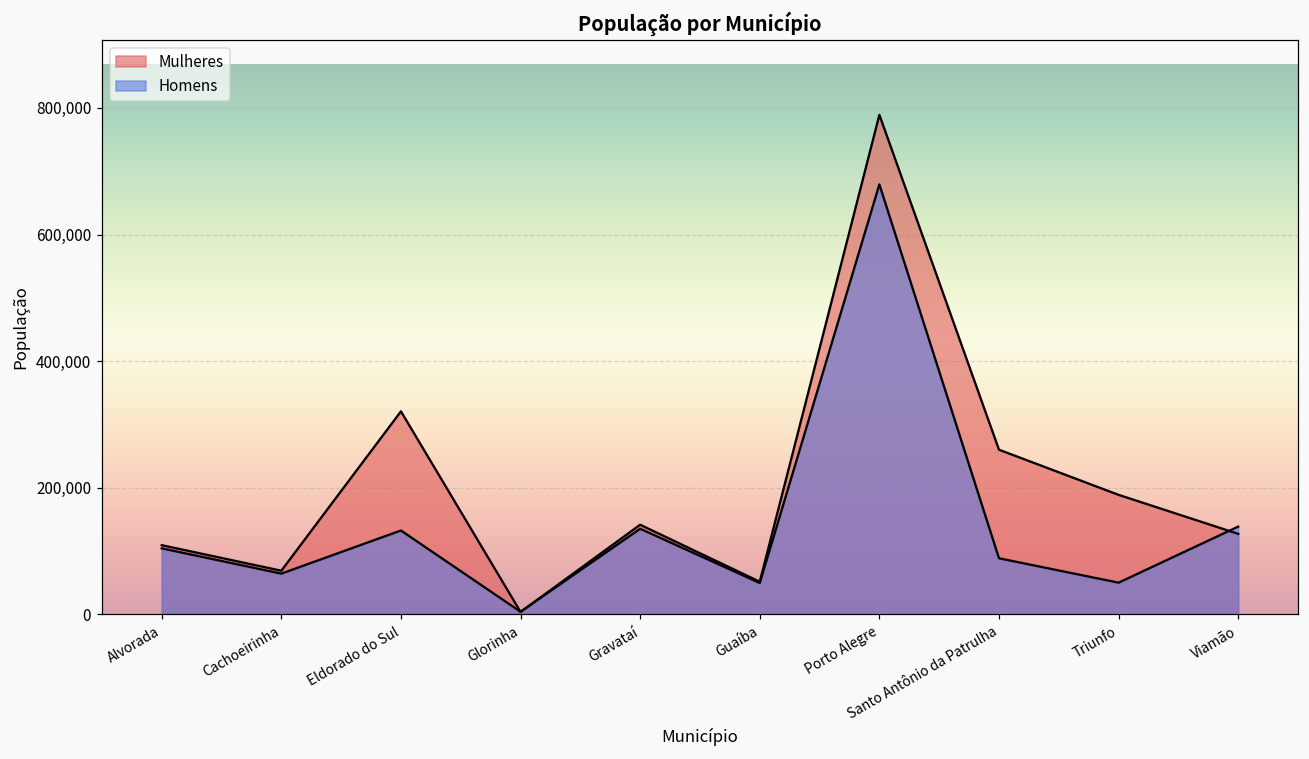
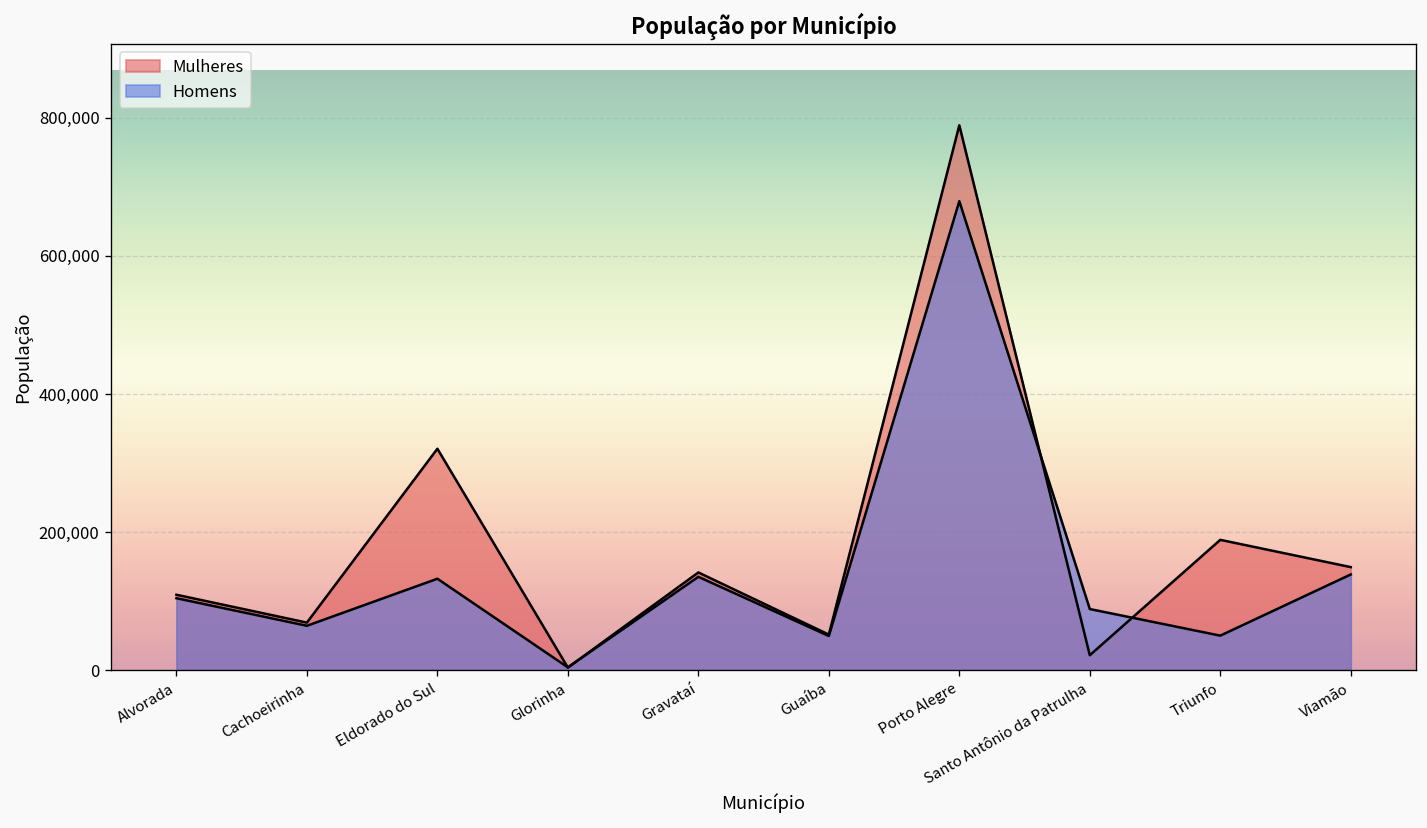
Mulheres, Santo Antônio da Patrulha: 260,000 -> 20,000
Mulheres, Viamão: 130,000 -> 150,000
